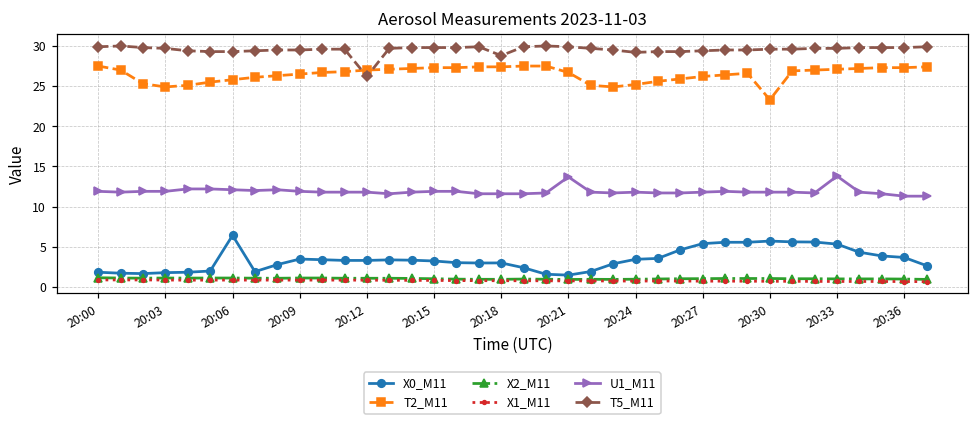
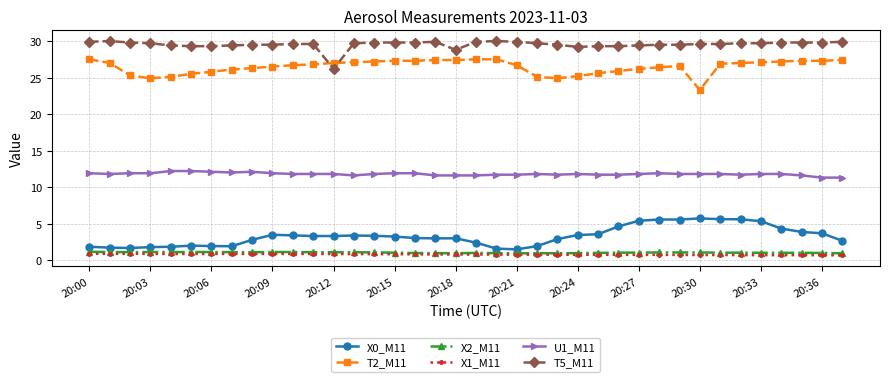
X0_M11, 20:06: 6 -> 2
U1_M11, 20:21: 14 -> 12
U1_M11, 20:33: 14 -> 12
